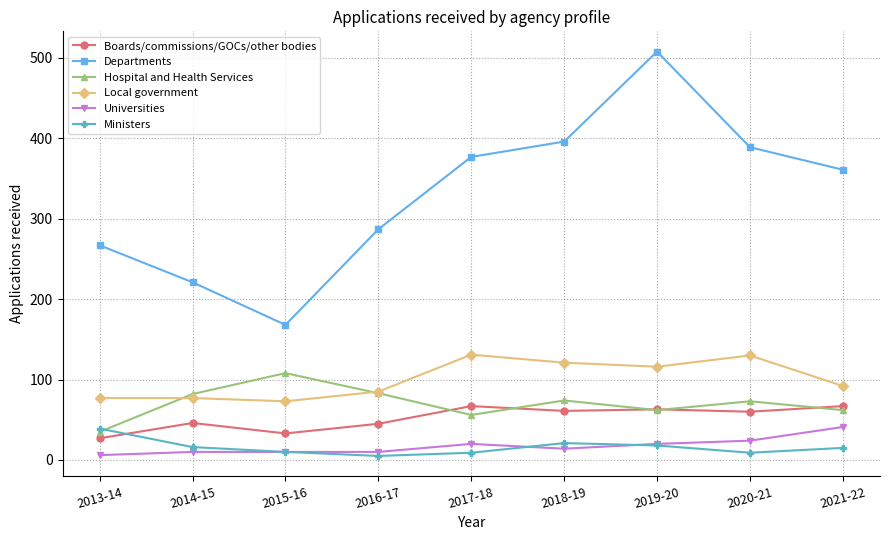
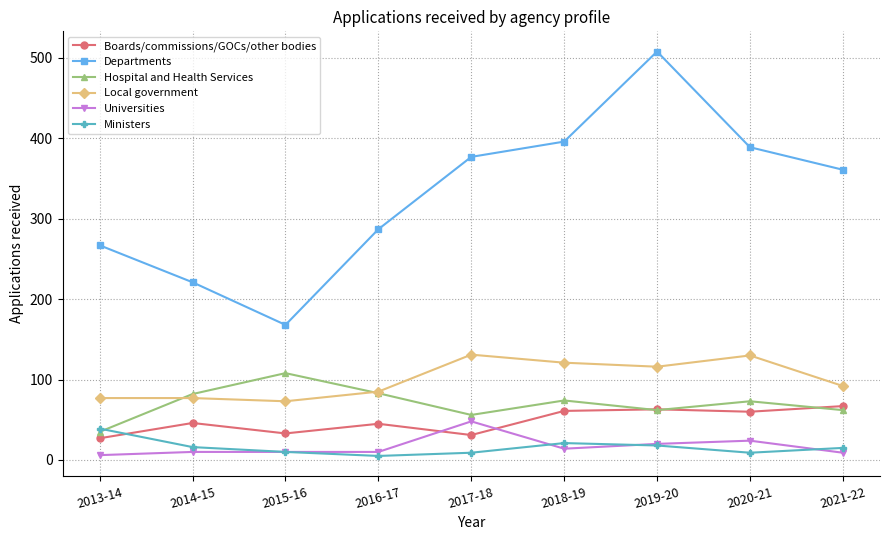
Boards/commissions/GOCs/other bodies, 2017-18: 70 -> 30
Universities, 2017-18: 20 -> 50
Universities, 2021-22: 40 -> 10
